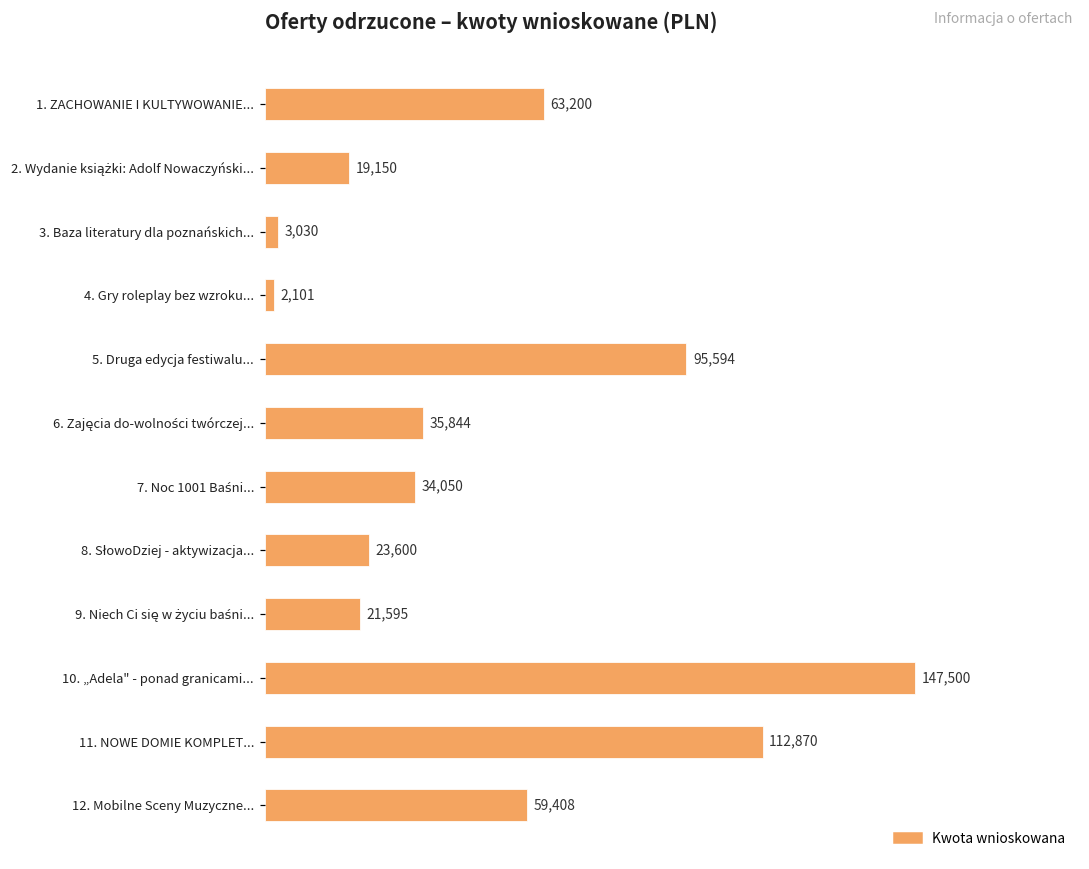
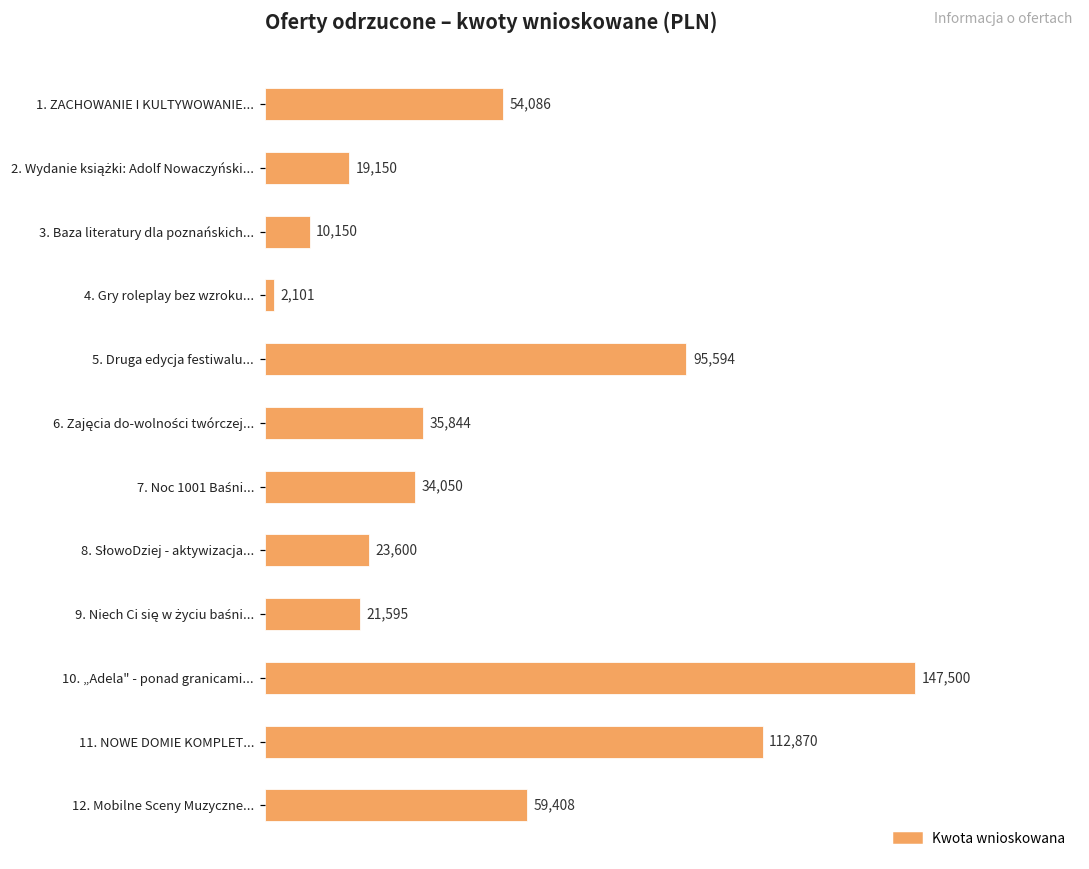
1. ZACHOWANIE I KULTYWOWANIE...: 63,200 -> 54,086
3. Baza literatury dla poznańskich...: 3,030 -> 10,150
